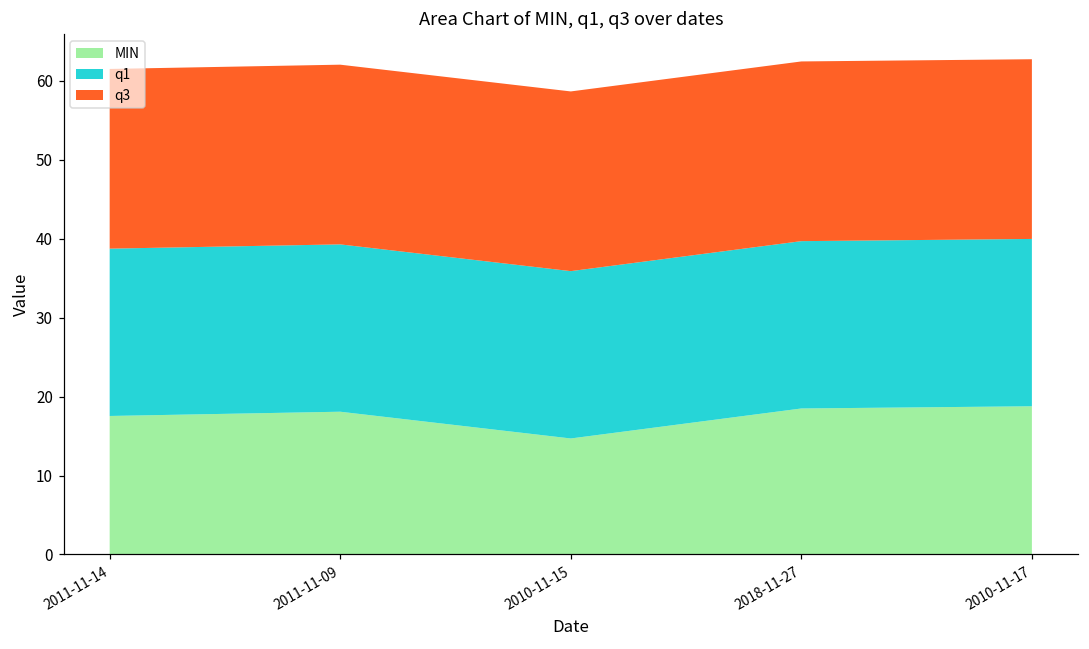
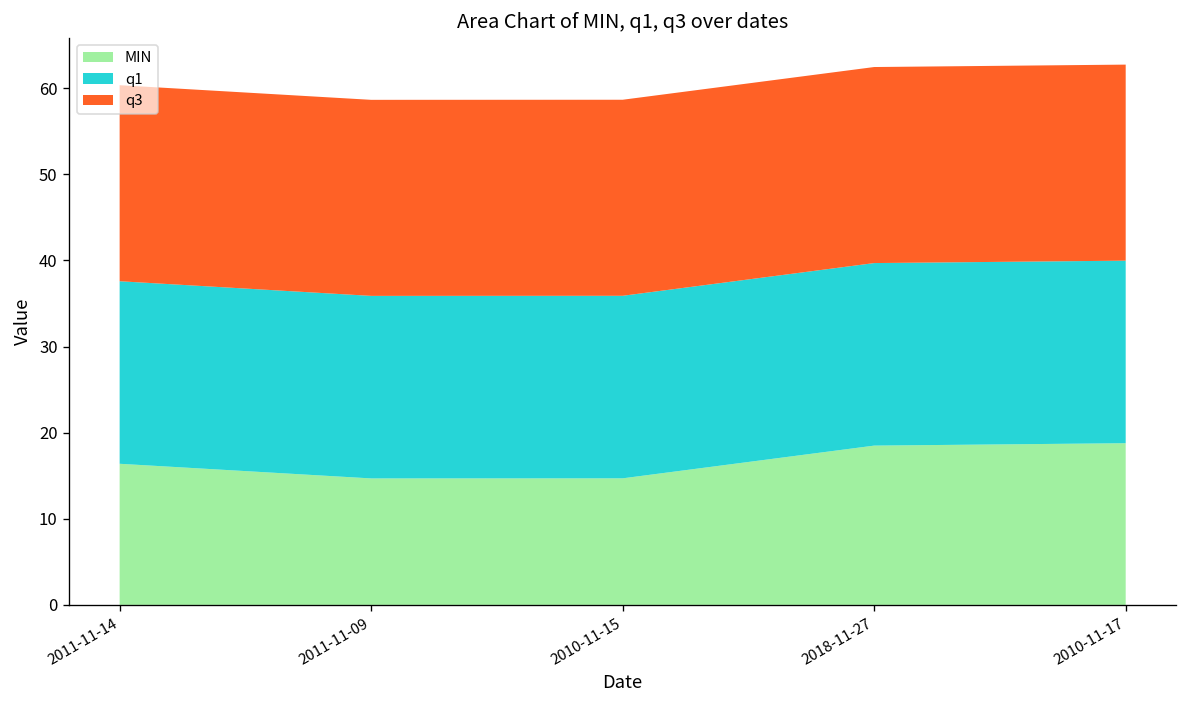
MIN, 2011-11-14: 18 -> 16
MIN, 2011-11-09: 18 -> 15
